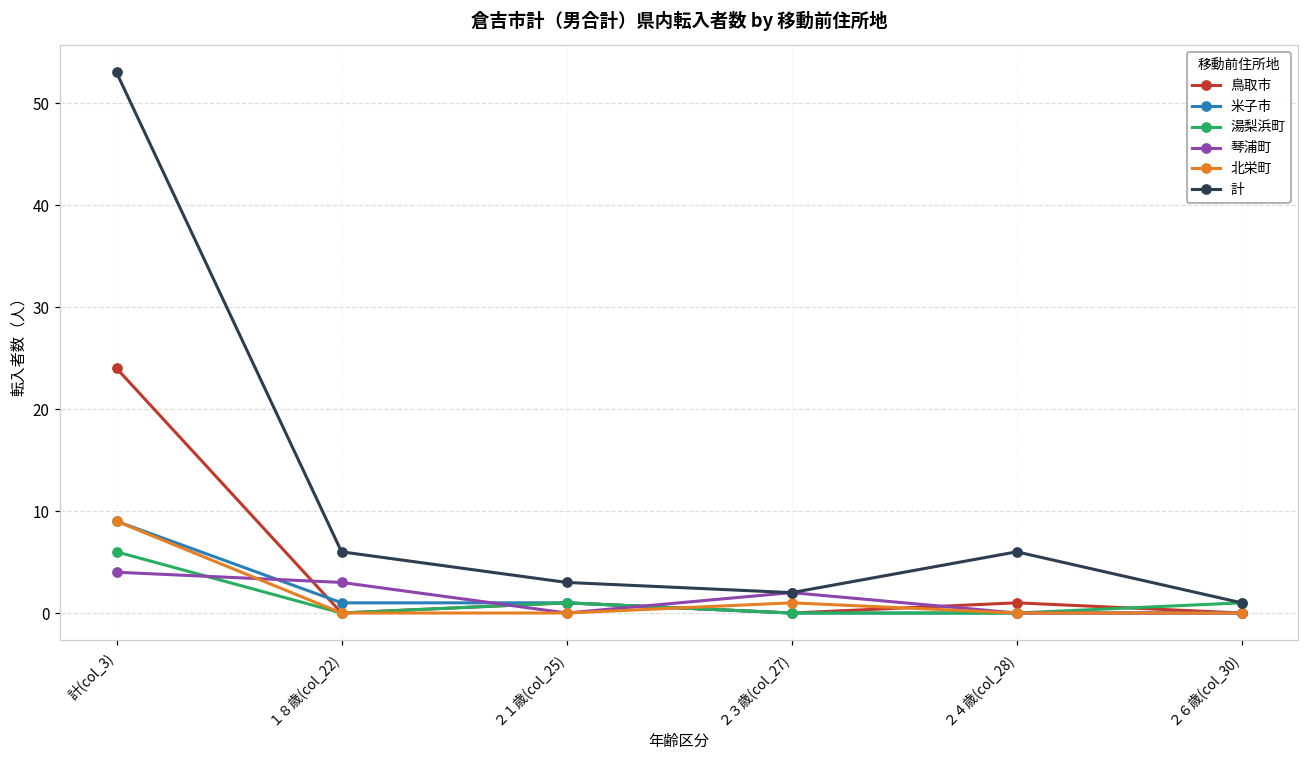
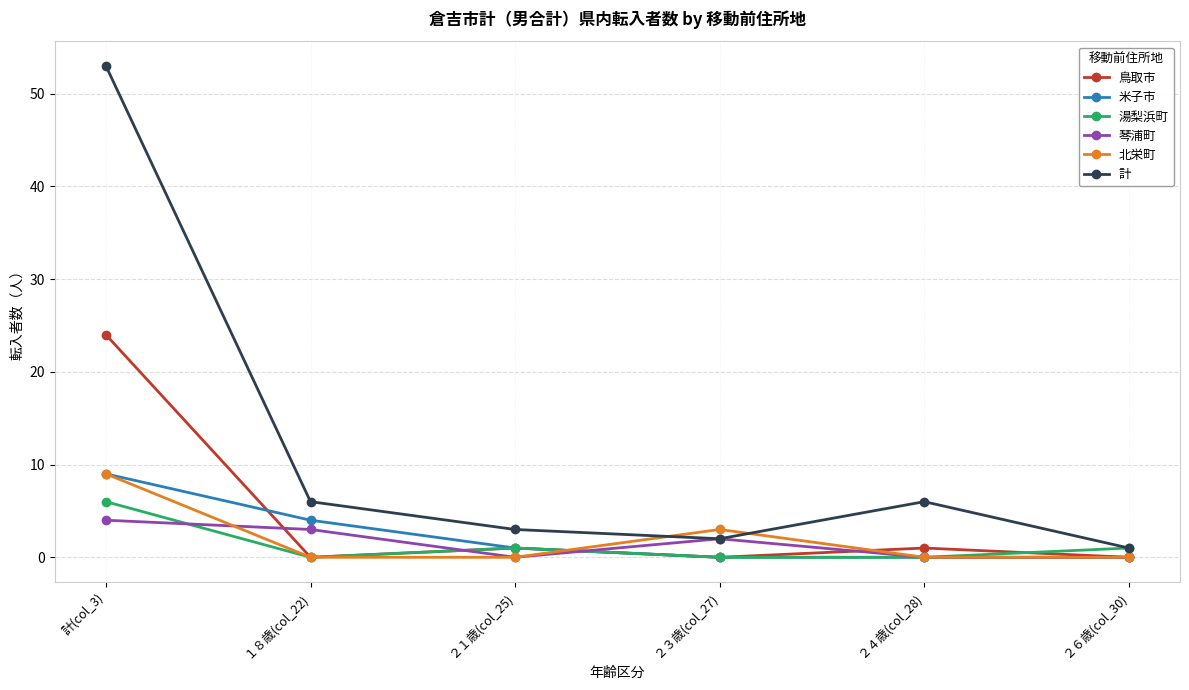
米子市, １８歳(col_22): 1 -> 4
北栄町, ２３歳(col_27): 1 -> 3
